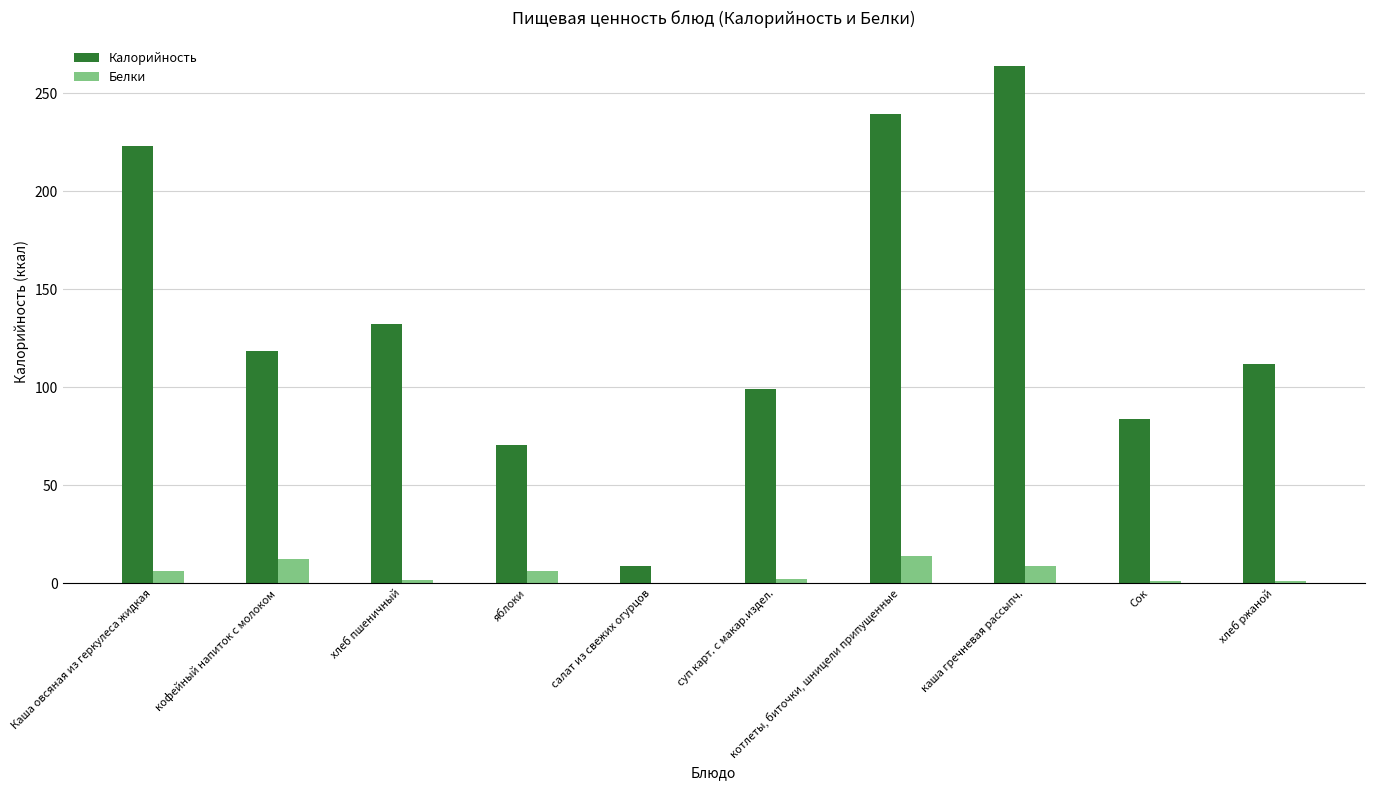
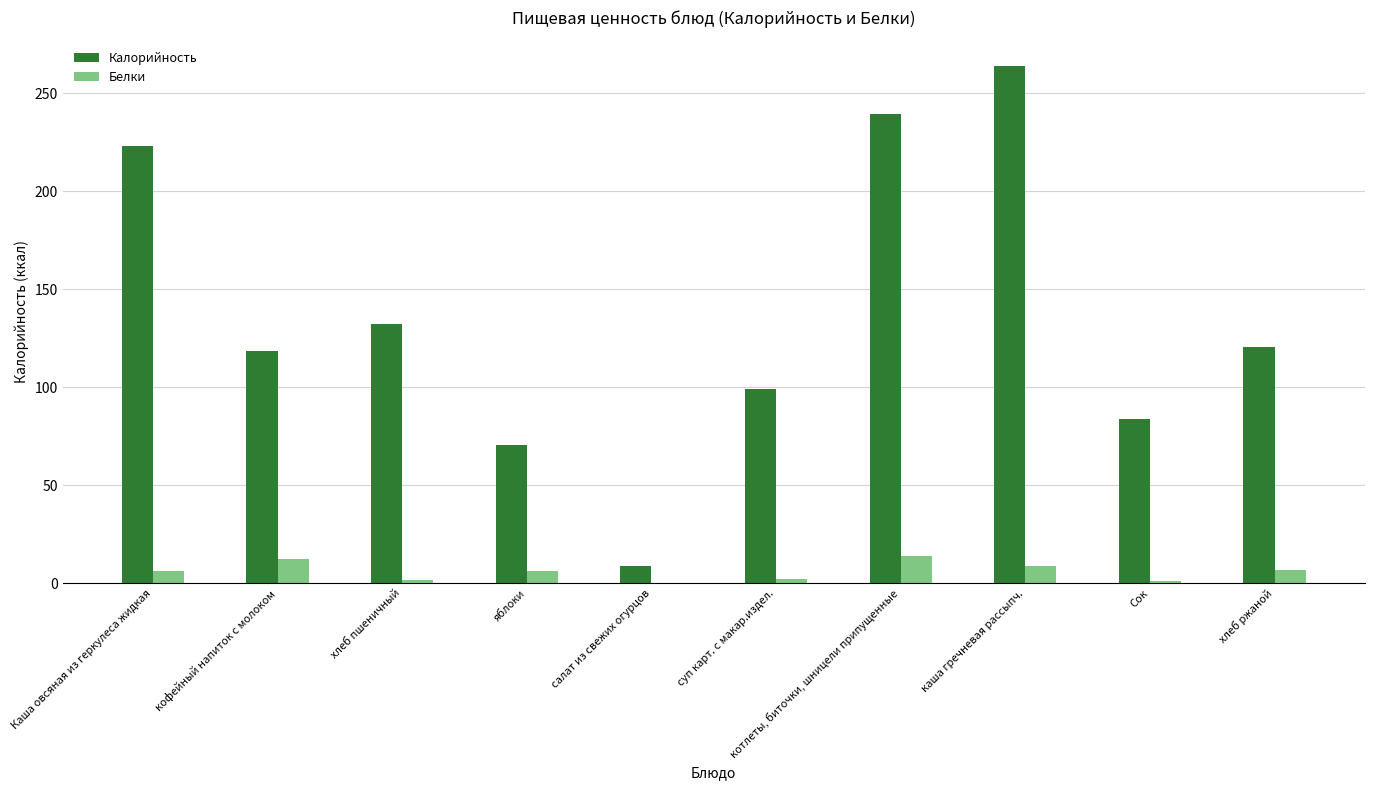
Калорийность, хлеб ржаной: 112 -> 121
Белки, хлеб ржаной: 1 -> 7
